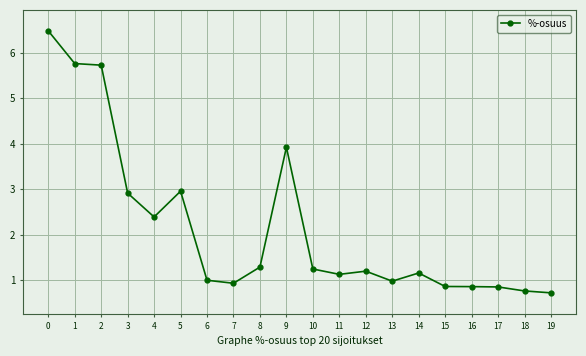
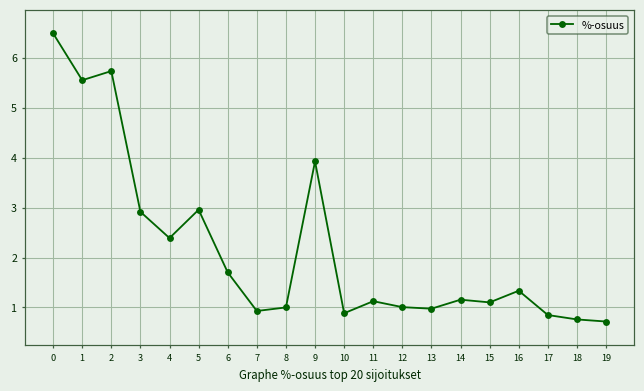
1: 5.8 -> 5.5
6: 1.0 -> 1.7
8: 1.3 -> 1.0
10: 1.2 -> 0.9
12: 1.2 -> 1.0
15: 0.9 -> 1.1
16: 0.9 -> 1.3
